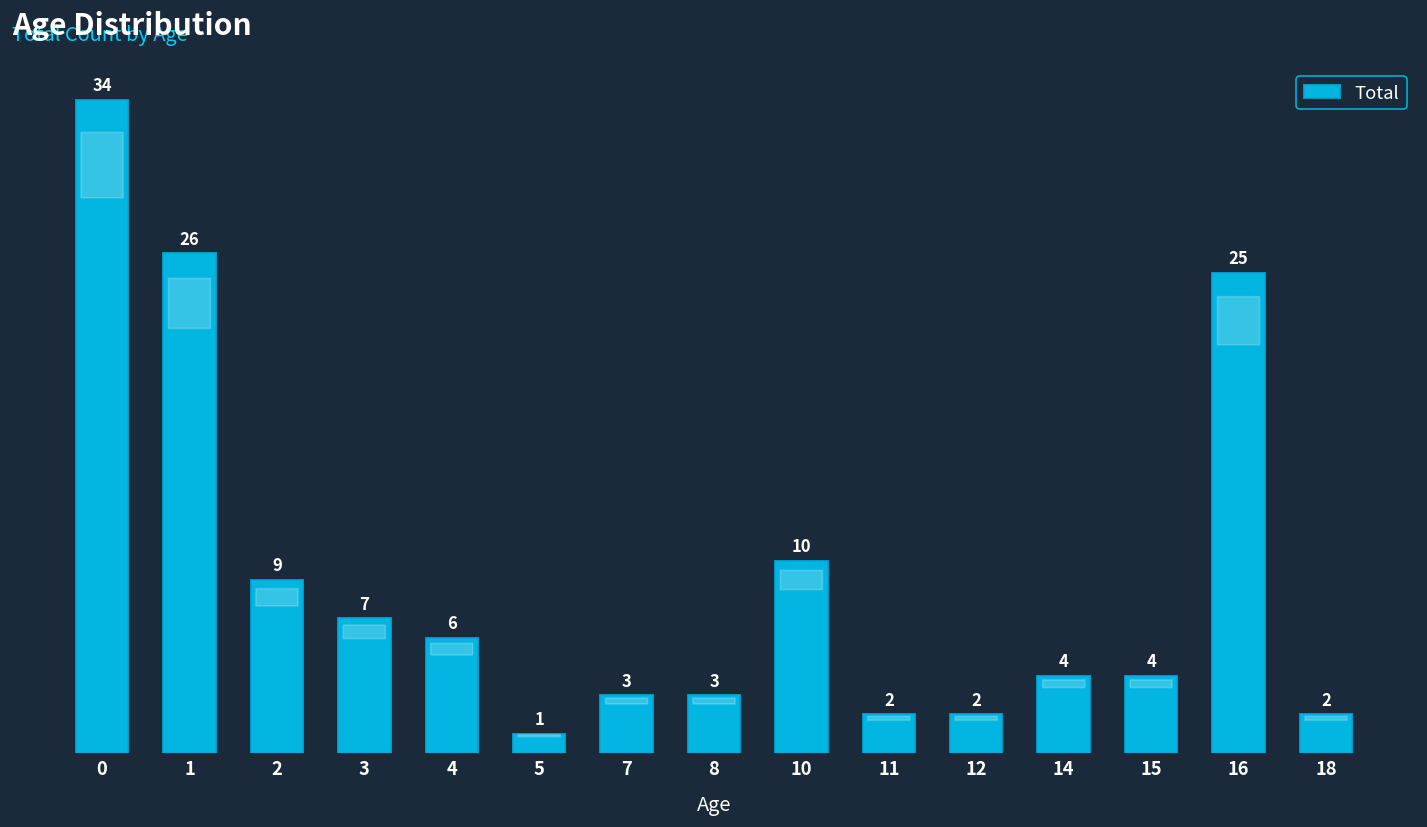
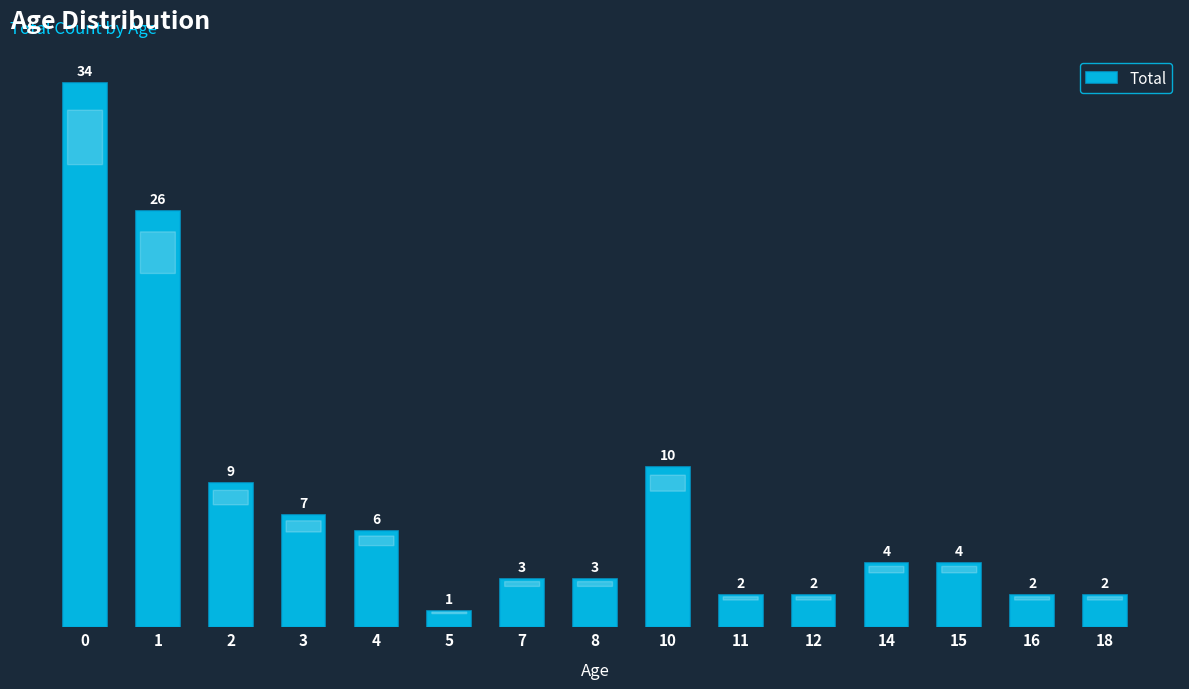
16: 25 -> 2
